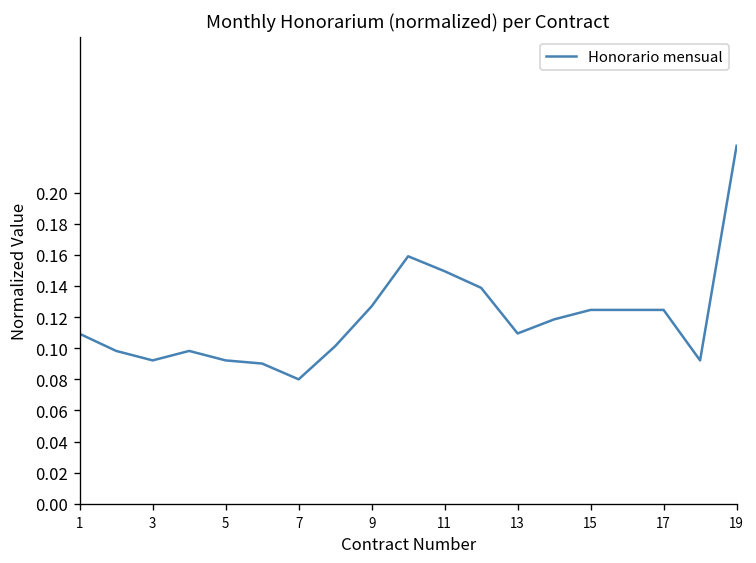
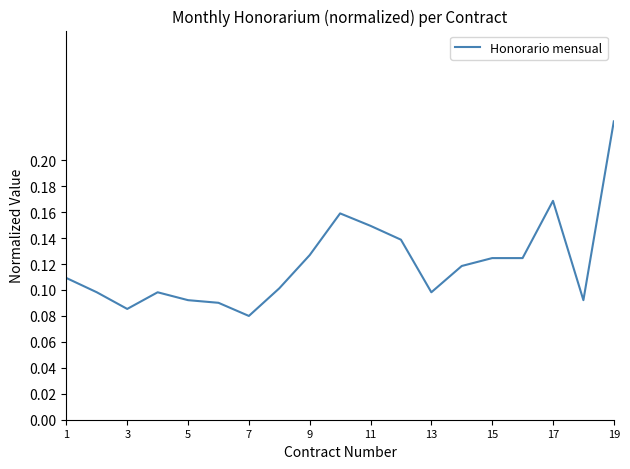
3: 0.092 -> 0.085
13: 0.109 -> 0.098
17: 0.125 -> 0.169
